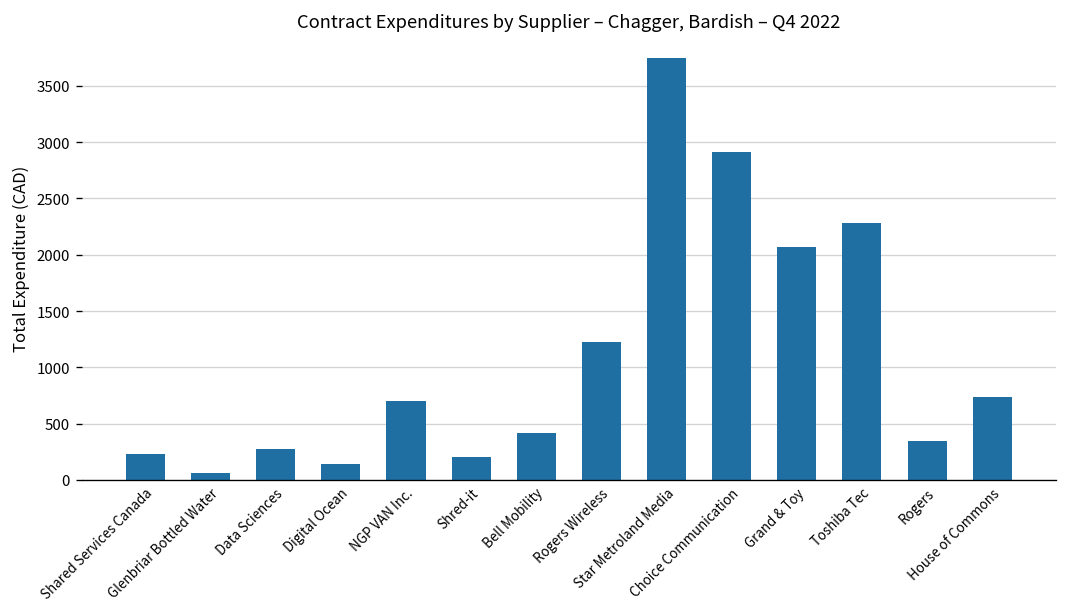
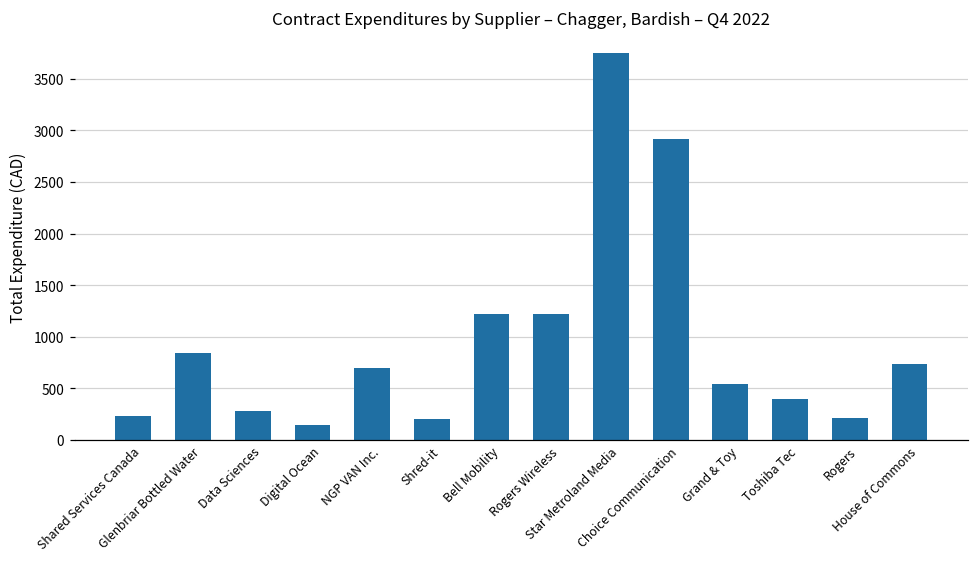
Glenbriar Bottled Water: 100 -> 800
Bell Mobility: 400 -> 1200
Grand & Toy: 2100 -> 500
Toshiba Tec: 2300 -> 400
Rogers: 300 -> 200
